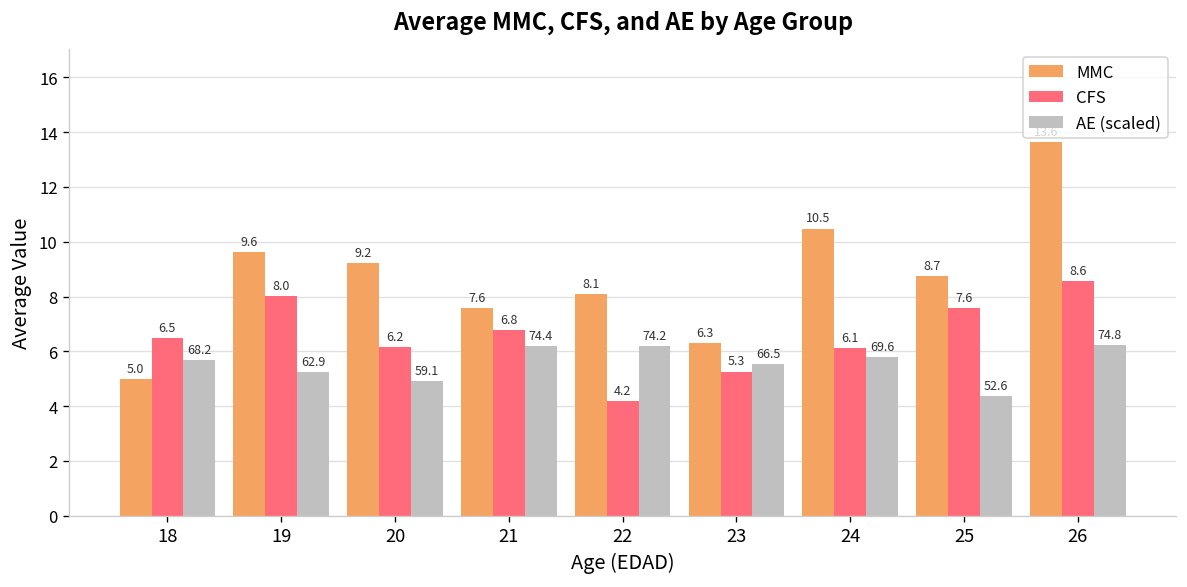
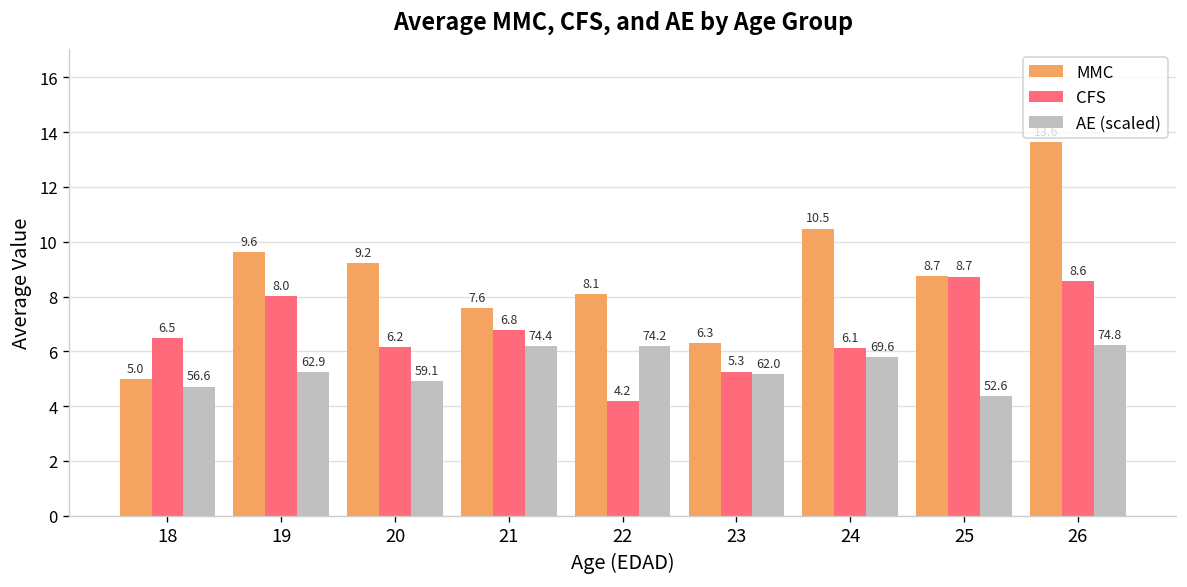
AE (scaled), 18: 68.2 -> 56.6
AE (scaled), 23: 66.5 -> 62.0
CFS, 25: 7.6 -> 8.7
